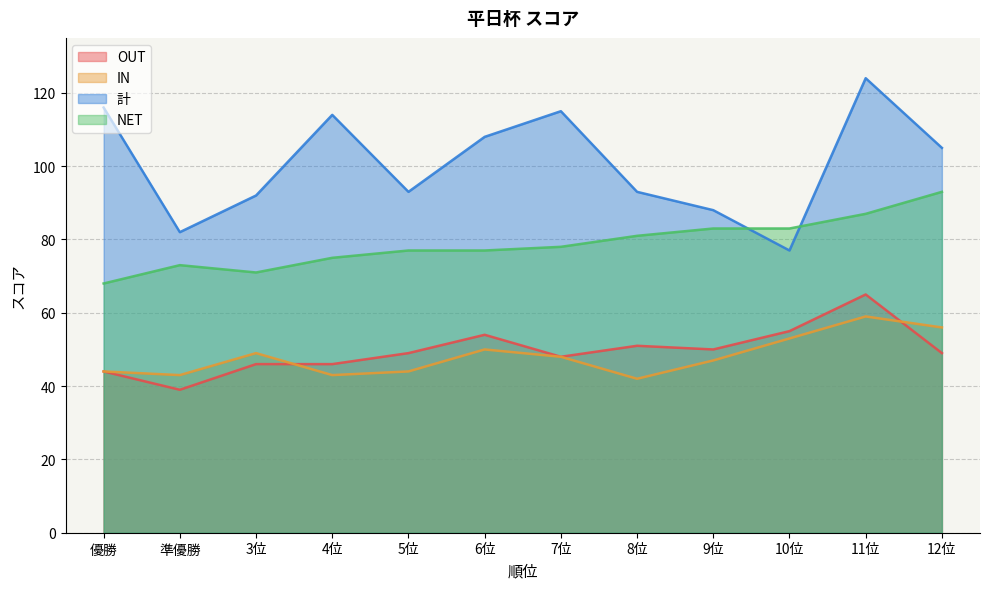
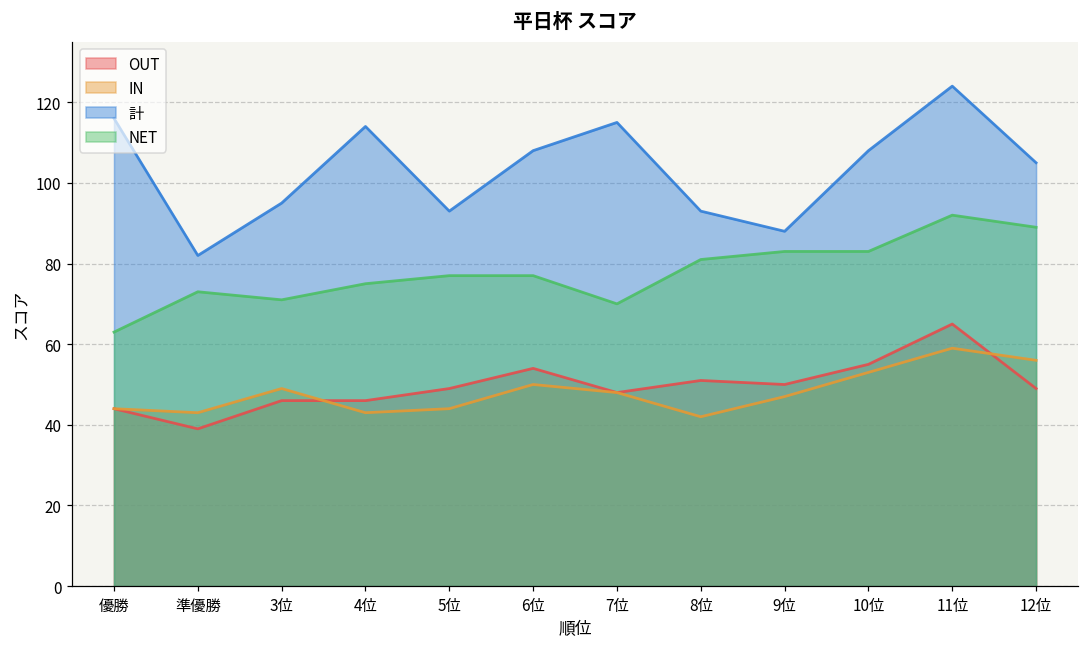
NET, 優勝: 68 -> 63
計, 3位: 92 -> 95
NET, 7位: 78 -> 70
計, 10位: 77 -> 108
NET, 11位: 87 -> 92
NET, 12位: 93 -> 89
